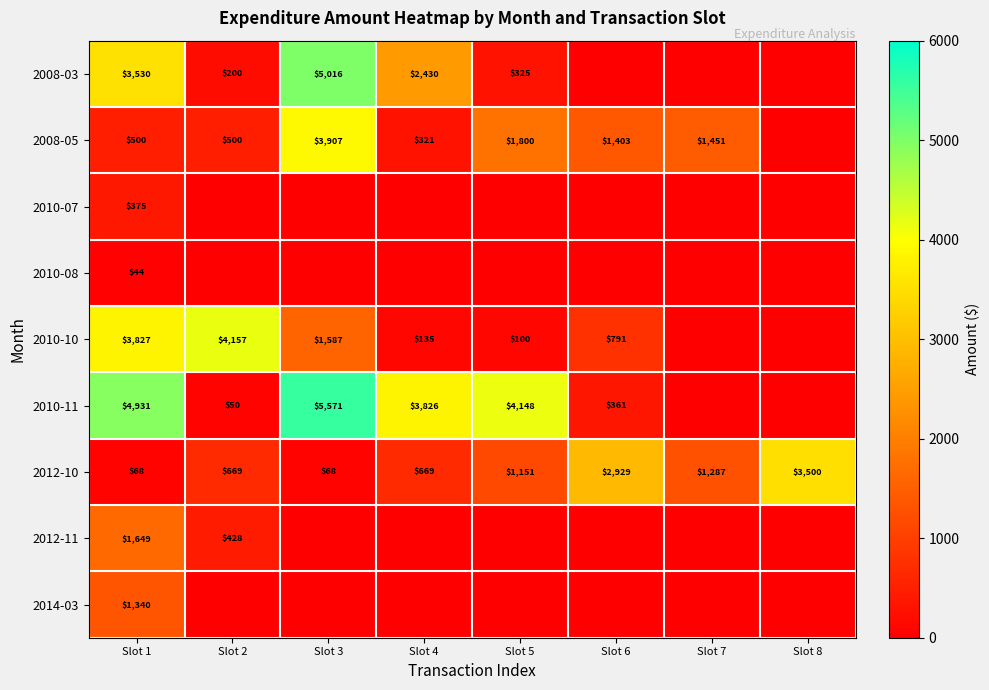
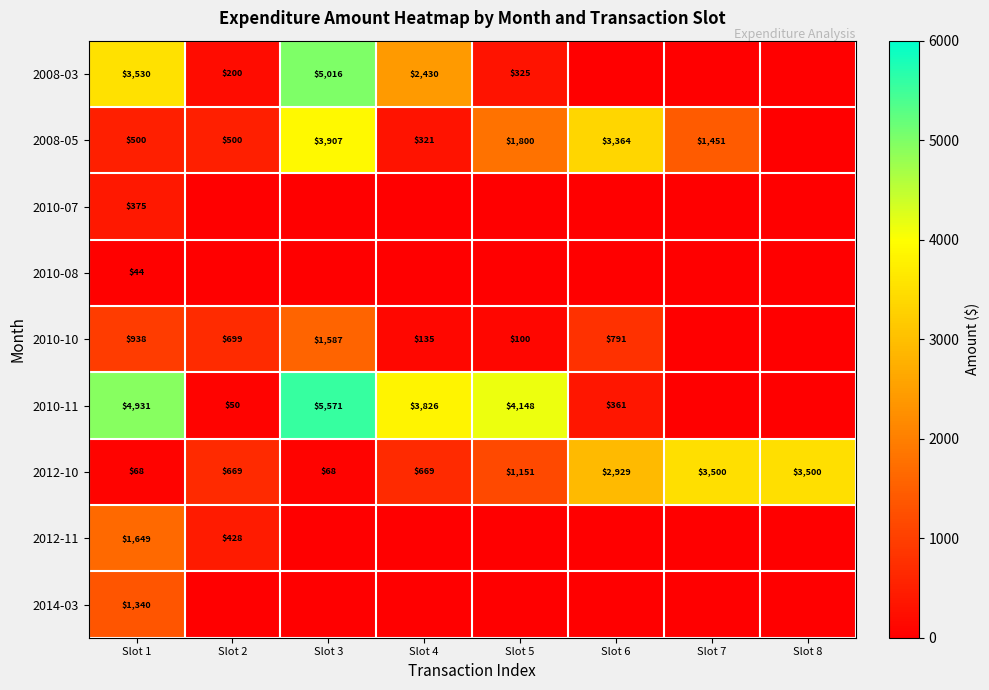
2008-05, Slot 6: $1,403 -> $3,364
2010-10, Slot 1: $3,827 -> $938
2010-10, Slot 2: $4,157 -> $699
2012-10, Slot 7: $1,287 -> $3,500
